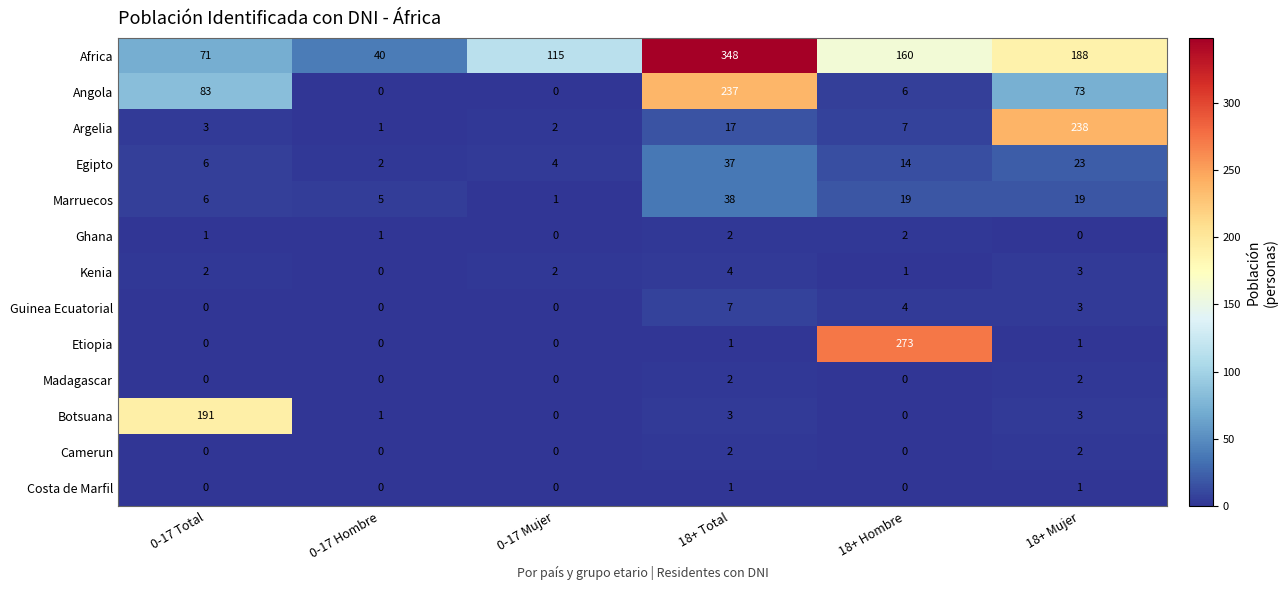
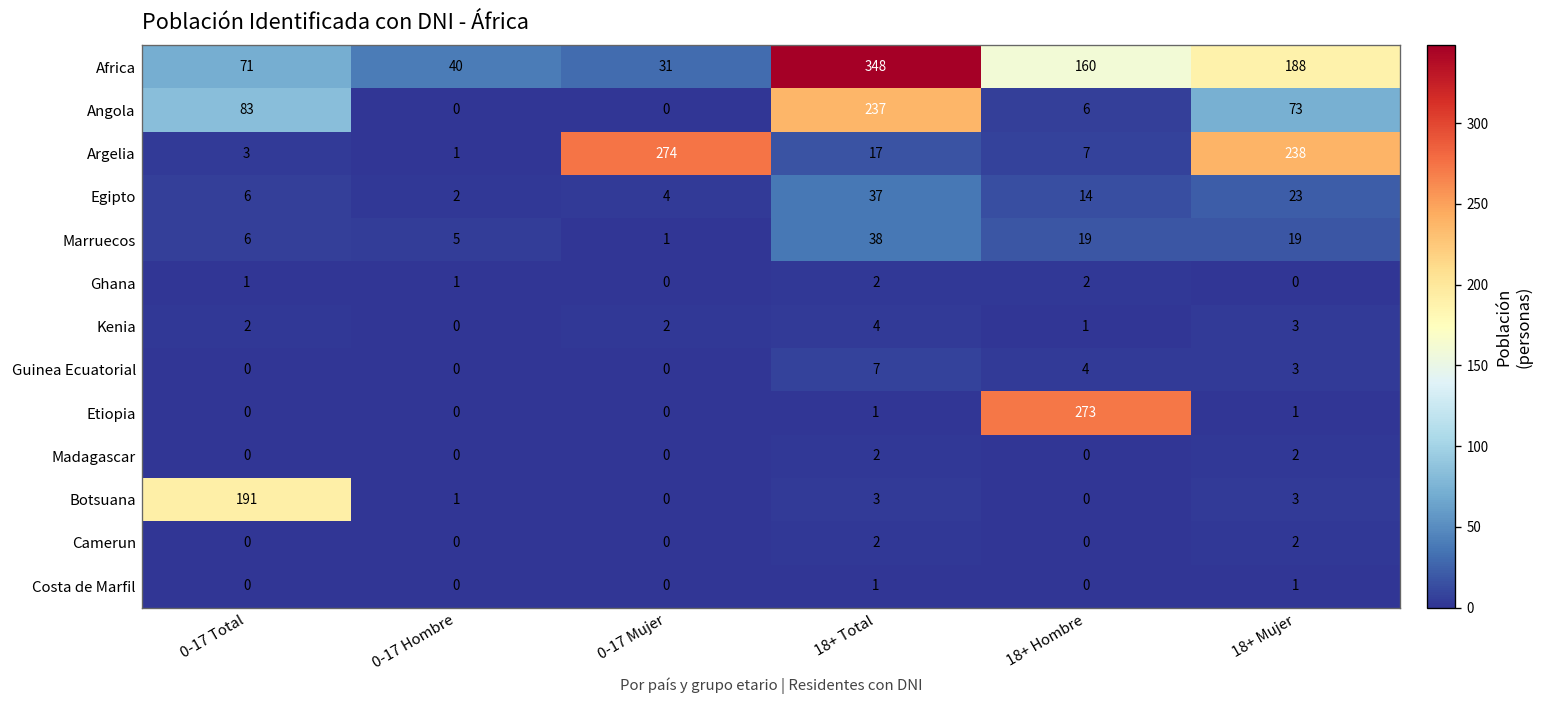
Africa, 0-17 Mujer: 115 -> 31
Argelia, 0-17 Mujer: 2 -> 274
